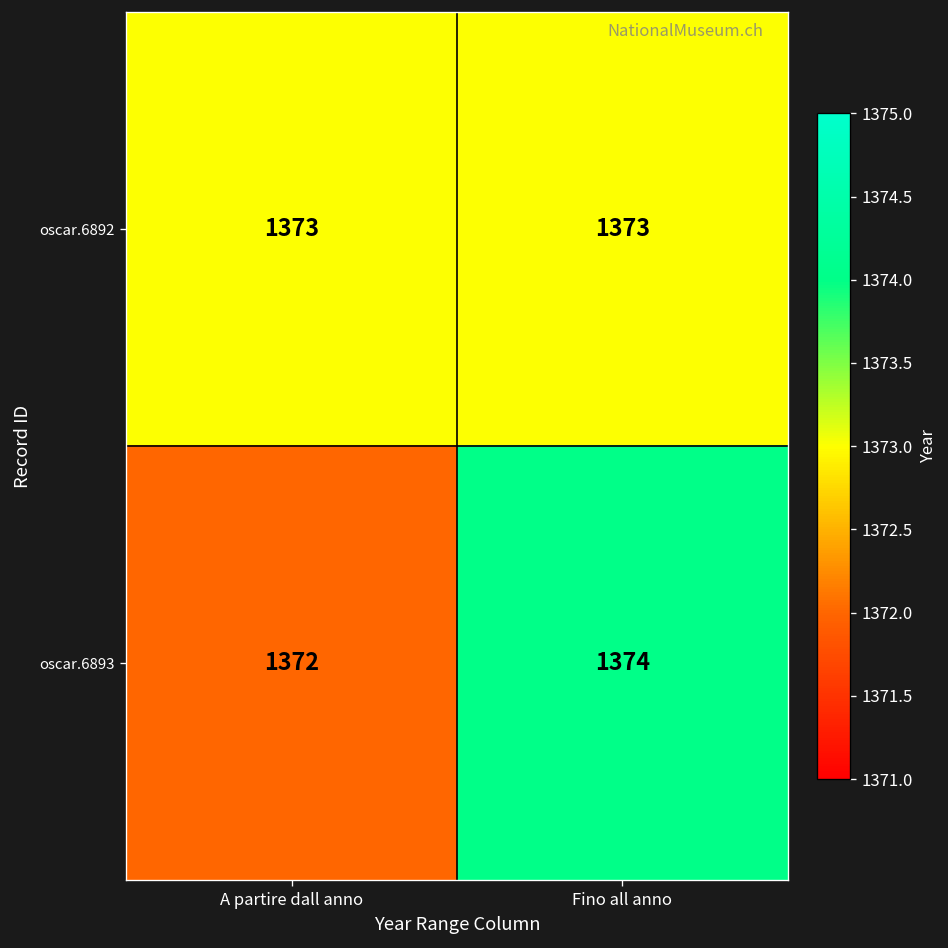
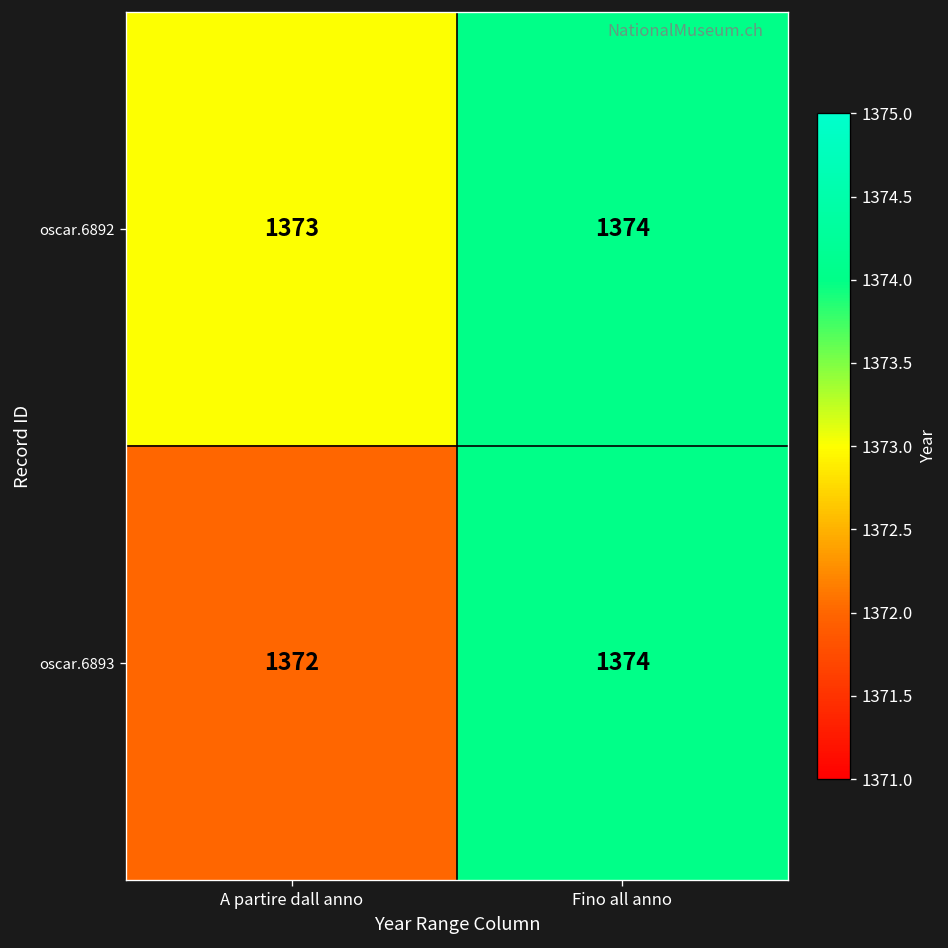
oscar.6892, Fino all anno: 1373 -> 1374
